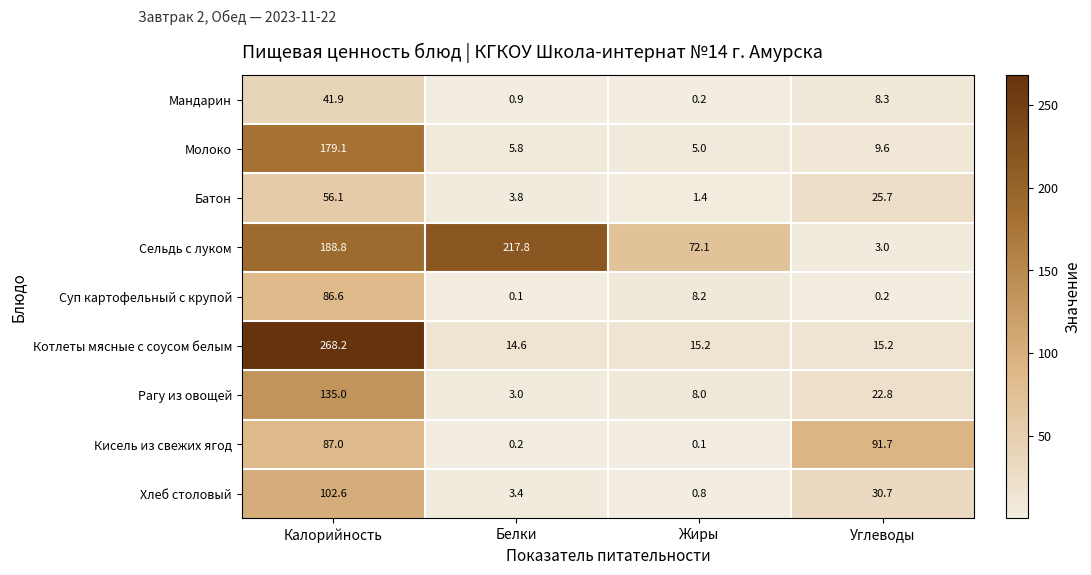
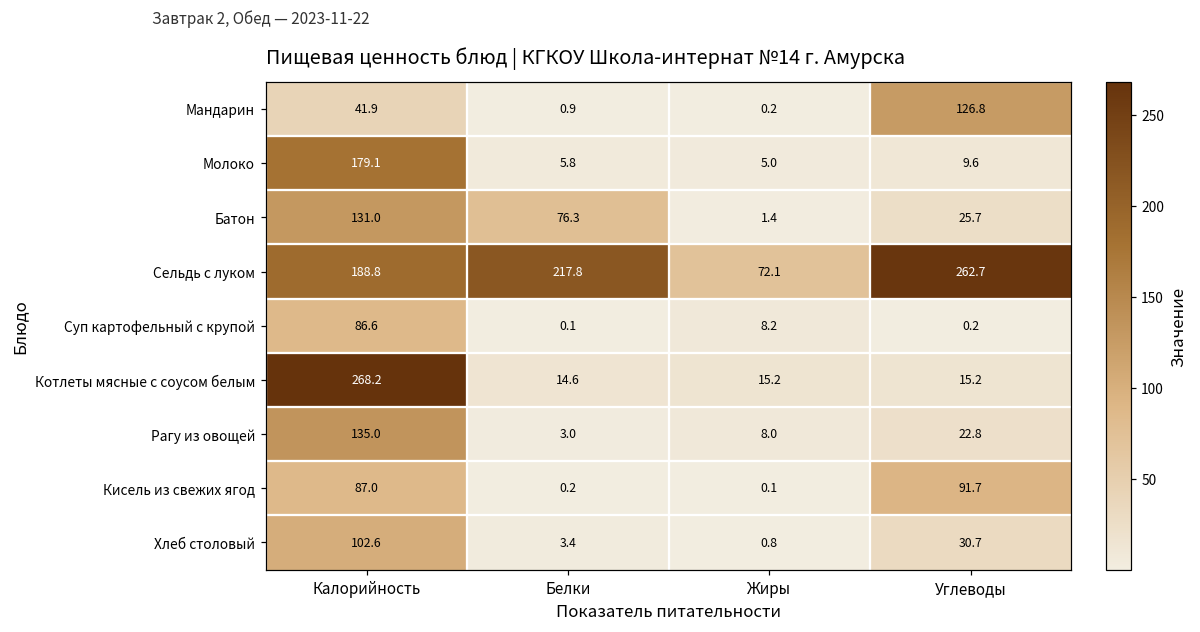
Мандарин, Углеводы: 8.3 -> 126.8
Батон, Калорийность: 56.1 -> 131.0
Батон, Белки: 3.8 -> 76.3
Сельдь с луком, Углеводы: 3.0 -> 262.7
